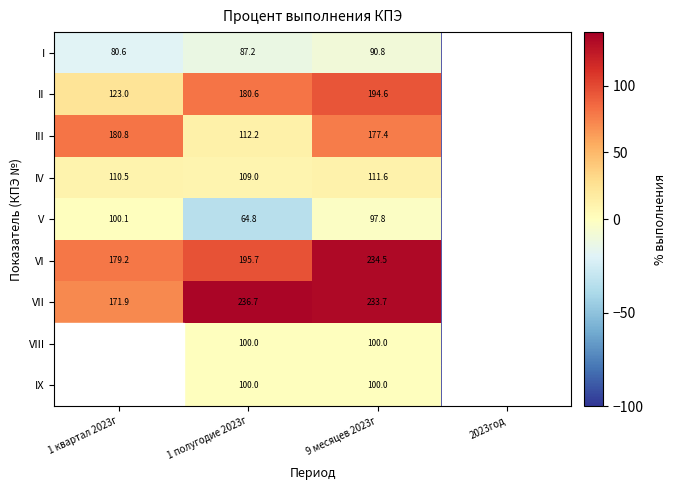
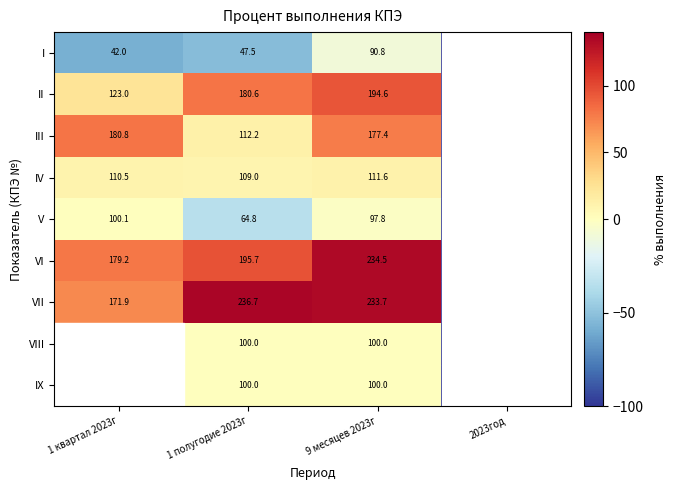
I, 1 квартал 2023г: 80.6 -> 42.0
I, 1 полугодие 2023г: 87.2 -> 47.5
